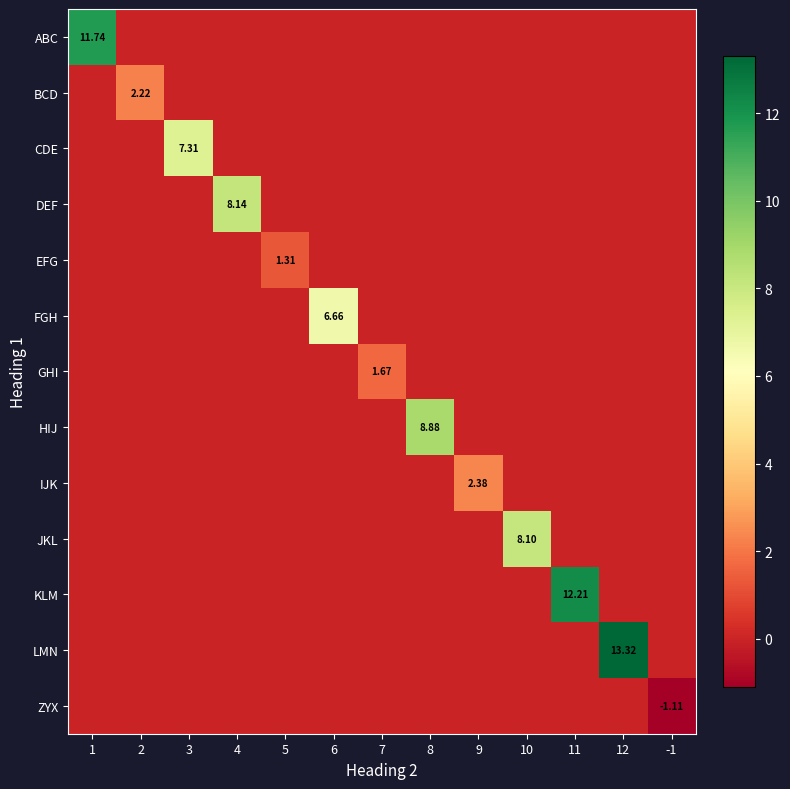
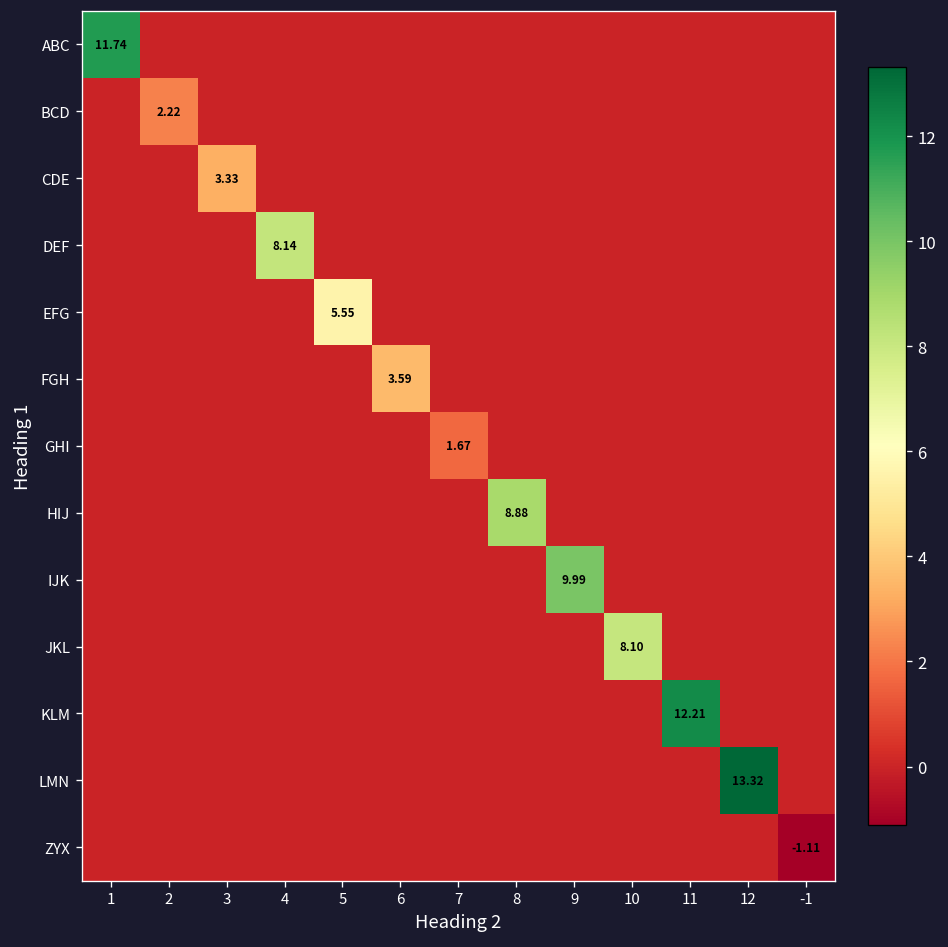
CDE, 3: 7.31 -> 3.33
EFG, 5: 1.31 -> 5.55
FGH, 6: 6.66 -> 3.59
IJK, 9: 2.38 -> 9.99
